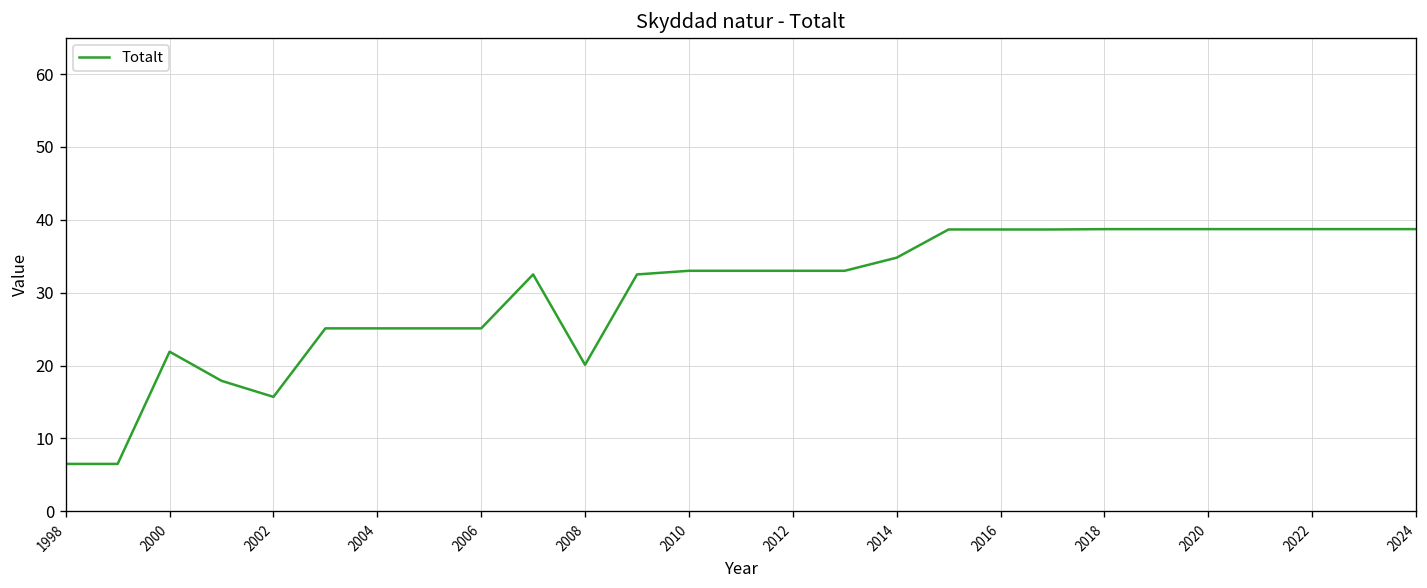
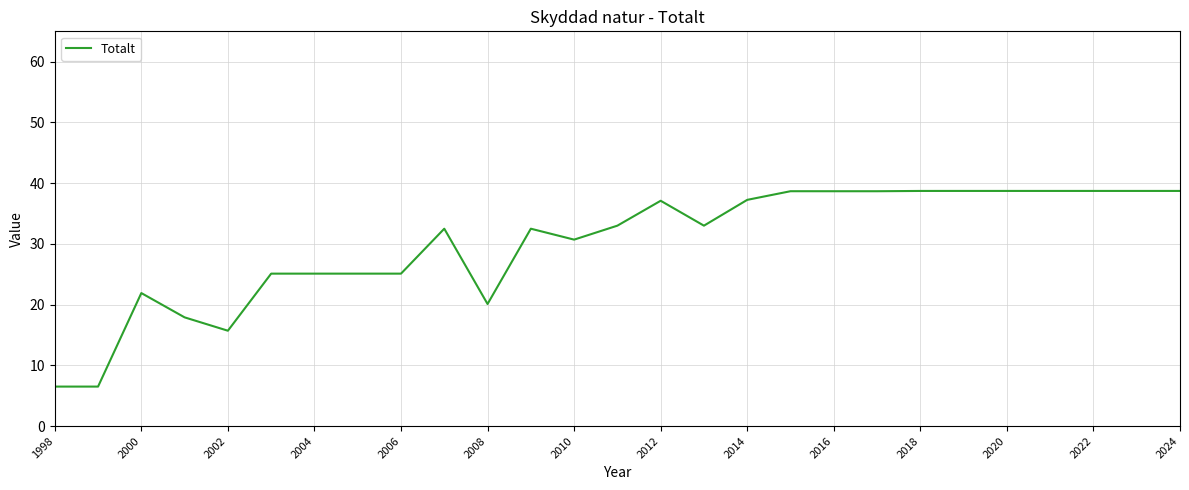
2010: 33 -> 31
2012: 33 -> 37
2014: 35 -> 37
